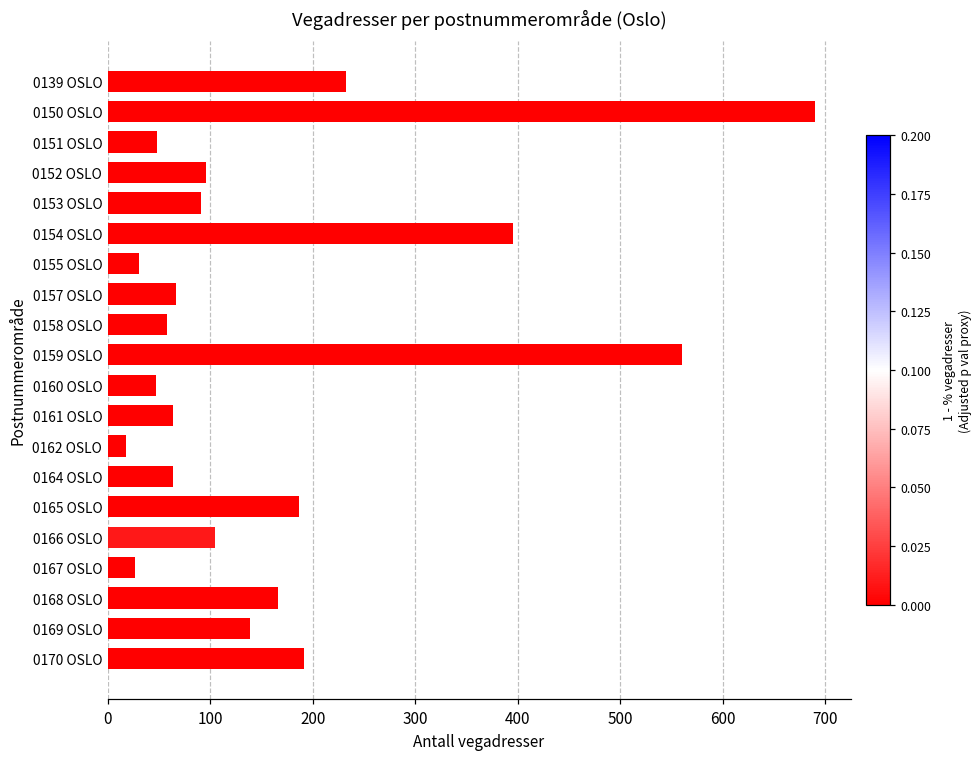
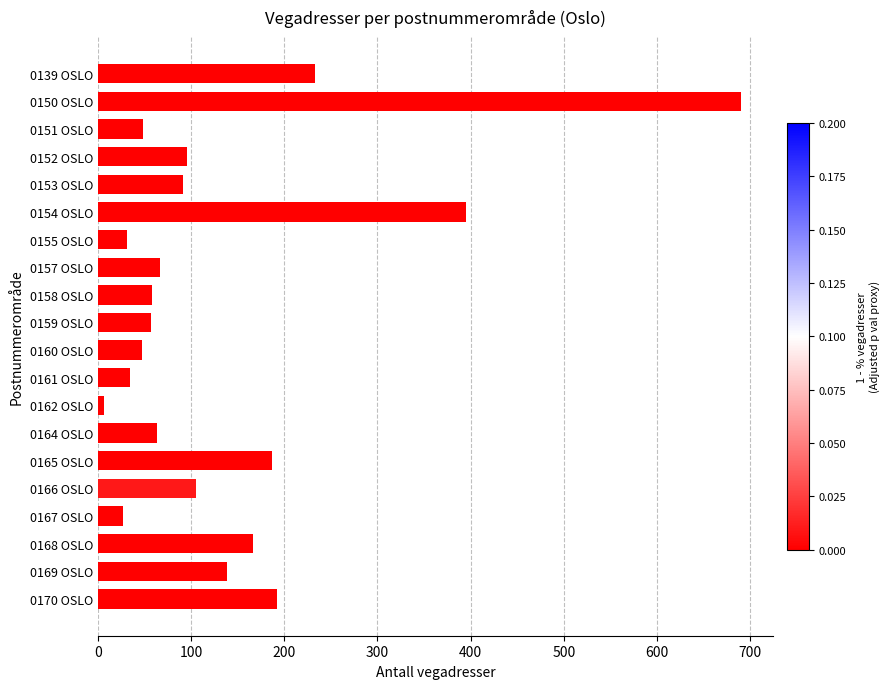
0159 OSLO: 560 -> 60
0161 OSLO: 60 -> 40
0162 OSLO: 20 -> 10
